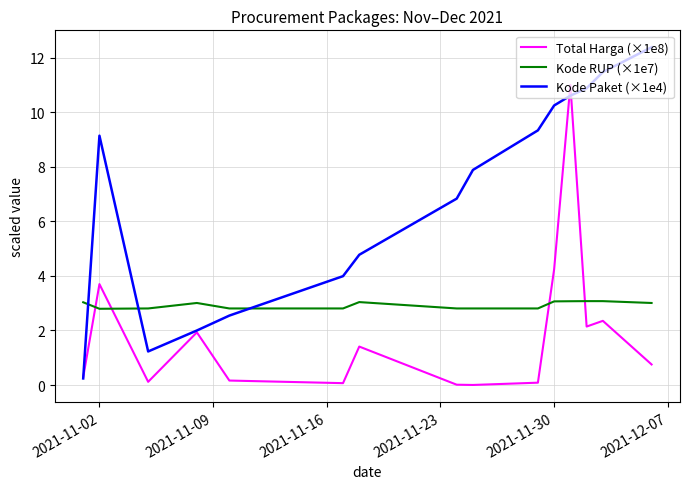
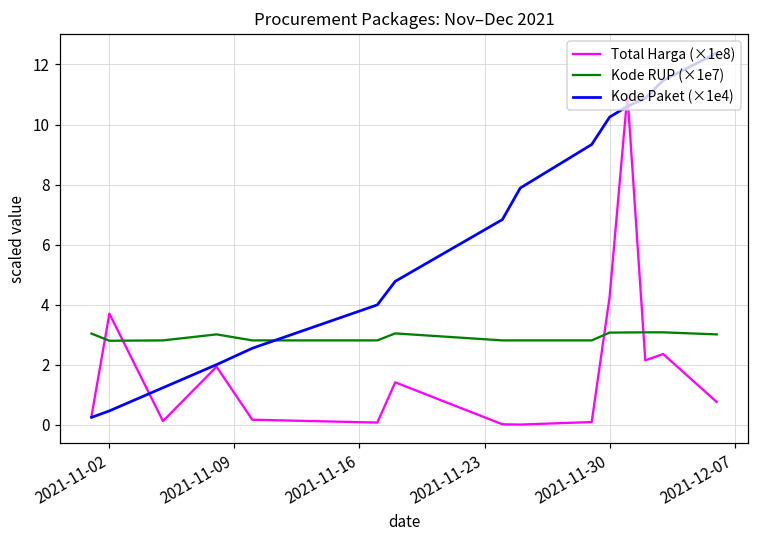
Kode Paket (×1e4), 2021-11-02: 9.1 -> 0.5
